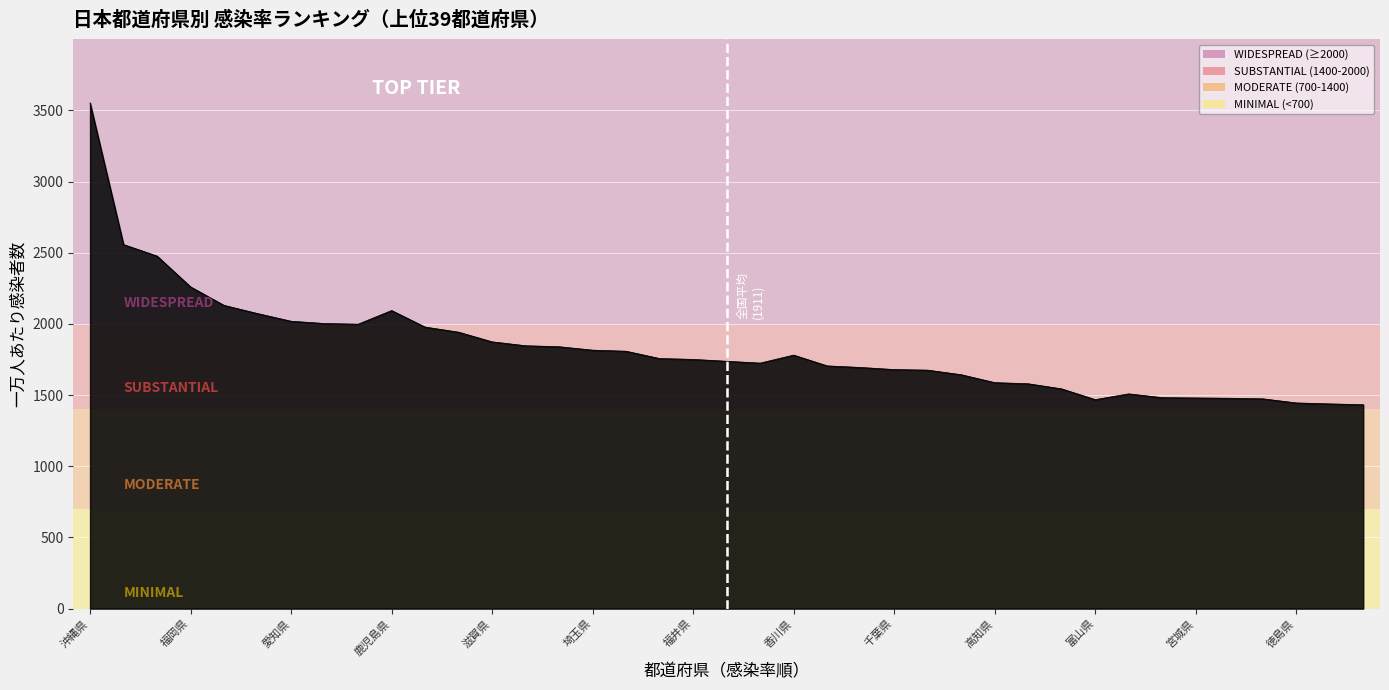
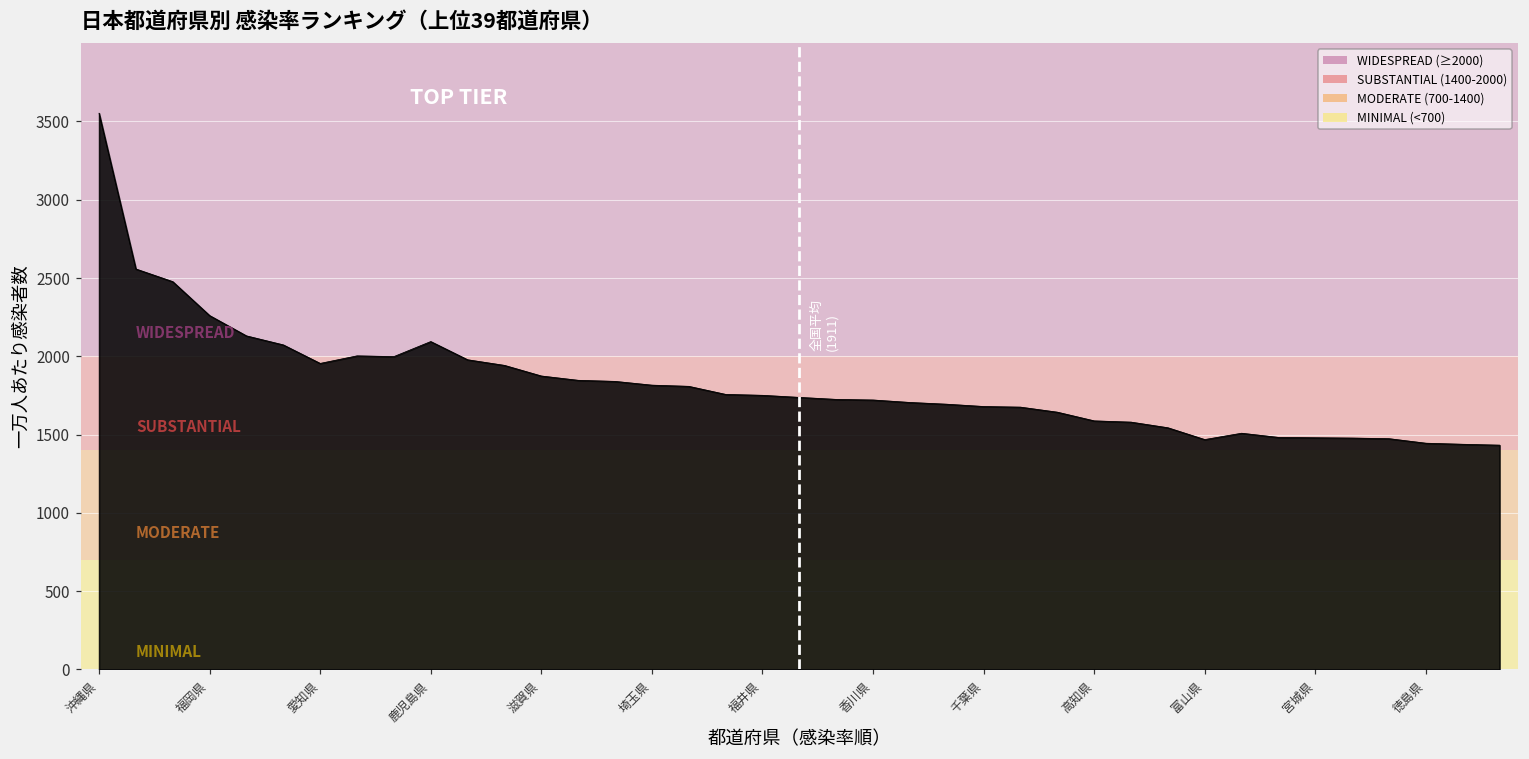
愛知県: 2020 -> 1950
香川県: 1780 -> 1720
